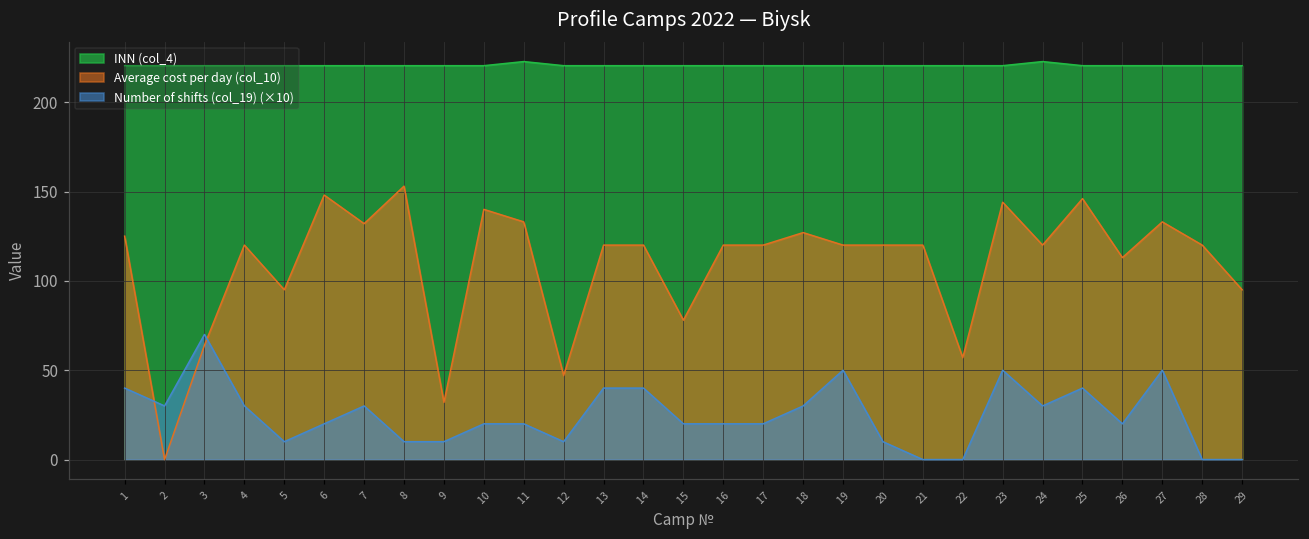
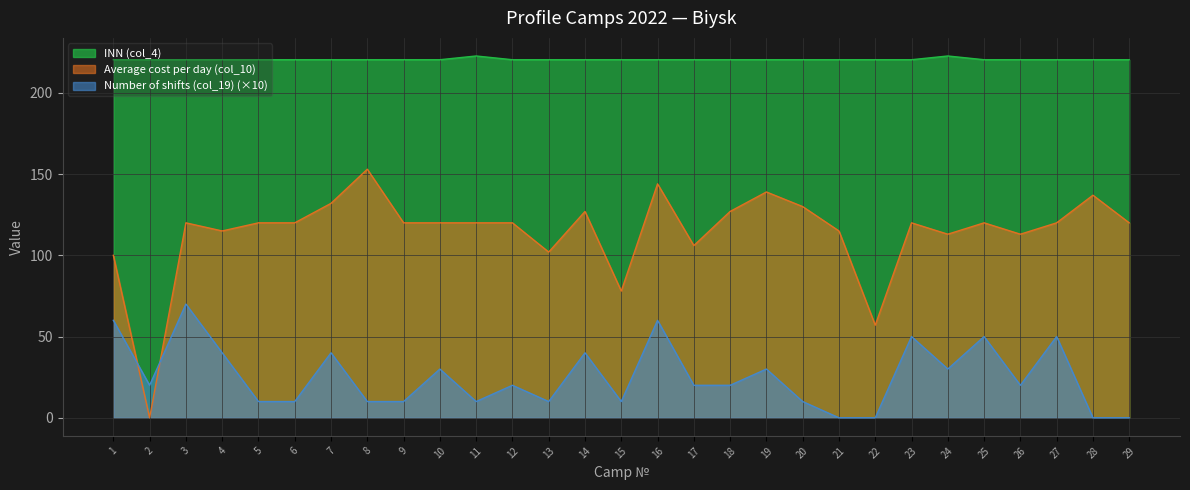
Average cost per day (col_10), 1: 125 -> 100
Number of shifts (col_19) (×10), 1: 40 -> 60
Number of shifts (col_19) (×10), 2: 30 -> 20
Average cost per day (col_10), 3: 64 -> 120
Average cost per day (col_10), 4: 120 -> 115
Number of shifts (col_19) (×10), 4: 30 -> 40
Average cost per day (col_10), 5: 95 -> 120
Average cost per day (col_10), 6: 148 -> 120
Number of shifts (col_19) (×10), 6: 20 -> 10
Number of shifts (col_19) (×10), 7: 30 -> 40
Average cost per day (col_10), 9: 32 -> 120
Average cost per day (col_10), 10: 140 -> 120
Number of shifts (col_19) (×10), 10: 20 -> 30
Average cost per day (col_10), 11: 133 -> 120
Number of shifts (col_19) (×10), 11: 20 -> 10
Average cost per day (col_10), 12: 47 -> 120
Number of shifts (col_19) (×10), 12: 10 -> 20
Average cost per day (col_10), 13: 120 -> 102
Number of shifts (col_19) (×10), 13: 40 -> 10
Average cost per day (col_10), 14: 120 -> 127
Number of shifts (col_19) (×10), 15: 20 -> 10
Average cost per day (col_10), 16: 120 -> 144
Number of shifts (col_19) (×10), 16: 20 -> 60
Average cost per day (col_10), 17: 120 -> 106
Number of shifts (col_19) (×10), 18: 30 -> 20
Average cost per day (col_10), 19: 120 -> 139
Number of shifts (col_19) (×10), 19: 50 -> 30
Average cost per day (col_10), 20: 120 -> 130
Average cost per day (col_10), 21: 120 -> 115
Average cost per day (col_10), 23: 144 -> 120
Average cost per day (col_10), 24: 120 -> 113
Average cost per day (col_10), 25: 146 -> 120
Number of shifts (col_19) (×10), 25: 40 -> 50
Average cost per day (col_10), 27: 133 -> 120
Average cost per day (col_10), 28: 120 -> 137
Average cost per day (col_10), 29: 95 -> 120
